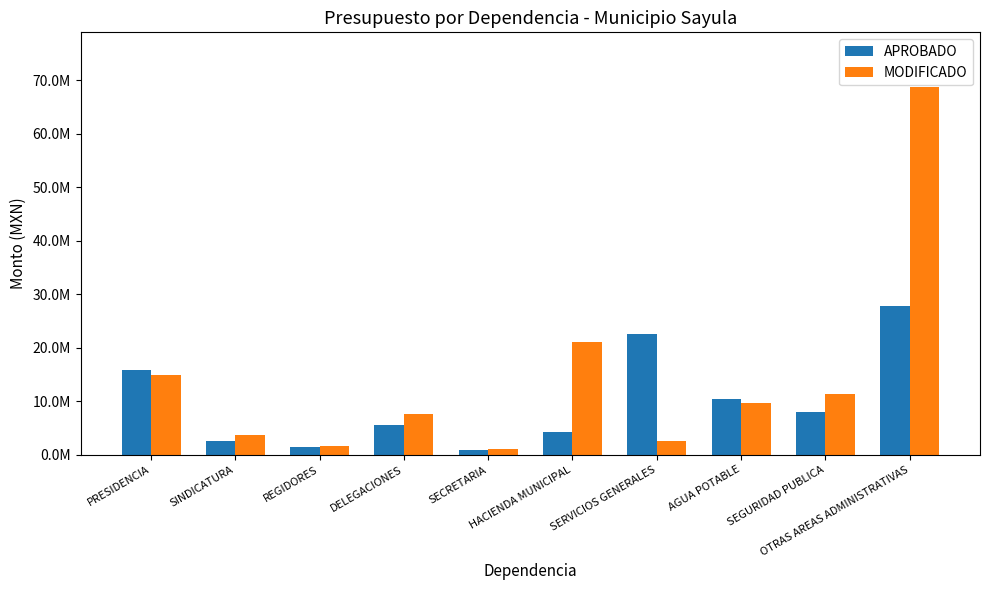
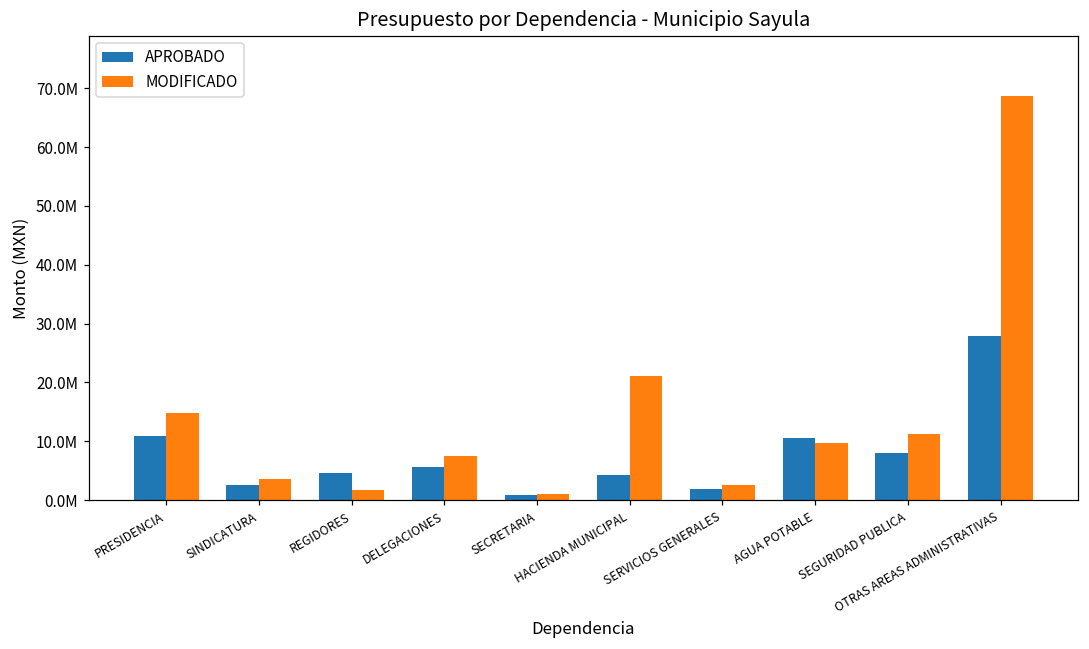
APROBADO, PRESIDENCIA: 16000000 -> 11000000
APROBADO, REGIDORES: 2000000 -> 5000000
APROBADO, SERVICIOS GENERALES: 23000000 -> 2000000
